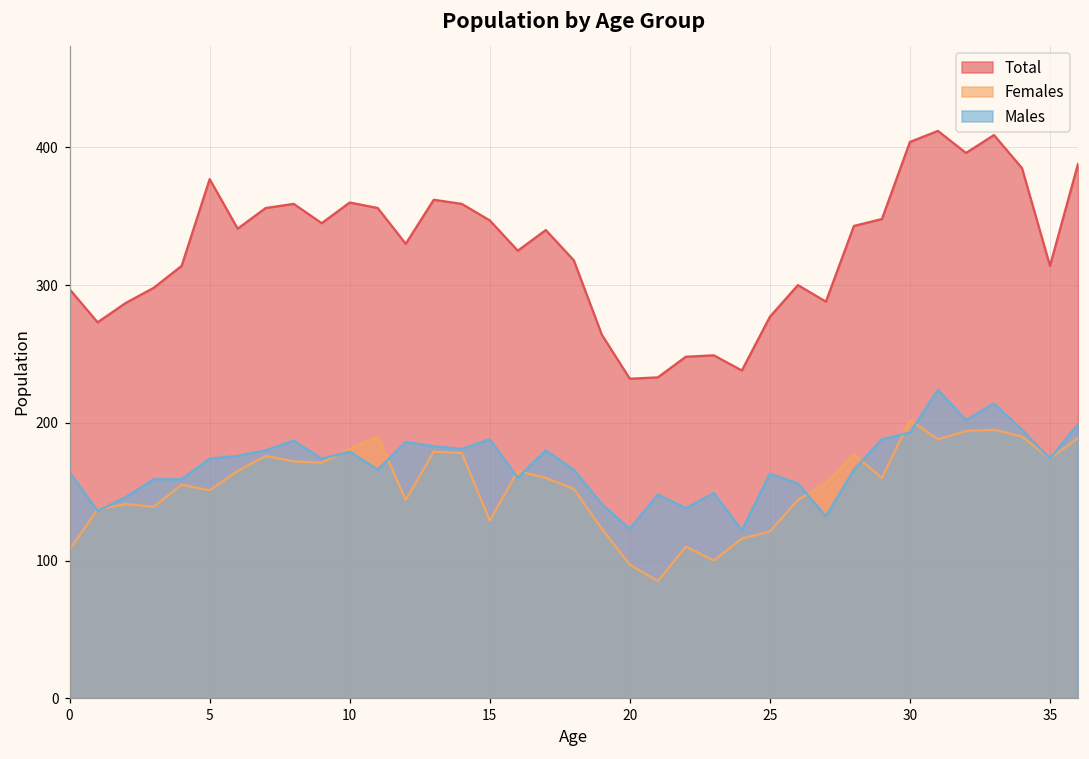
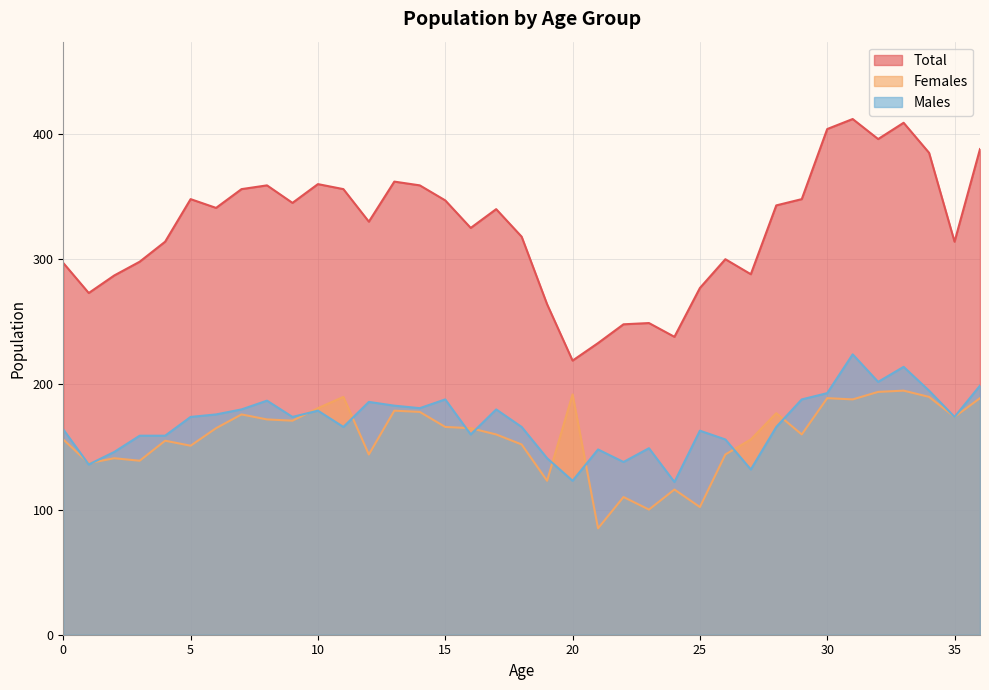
Females, 0: 108 -> 156
Total, 5: 377 -> 348
Females, 15: 129 -> 166
Total, 20: 232 -> 219
Females, 20: 97 -> 192
Females, 25: 121 -> 102
Females, 30: 202 -> 189
